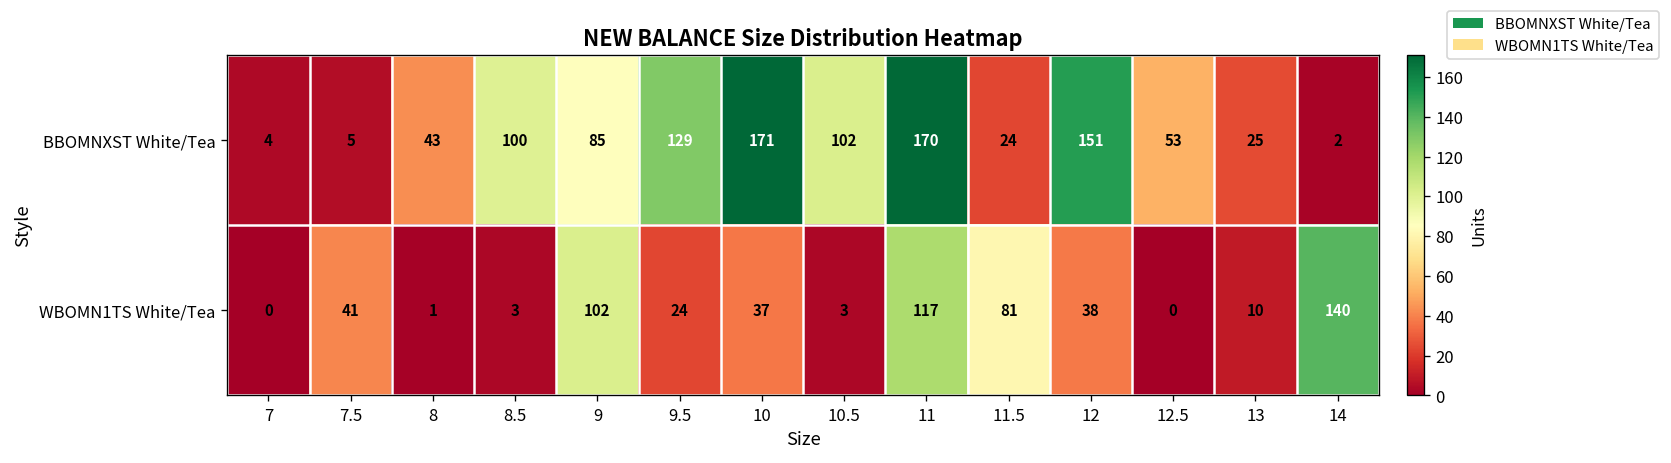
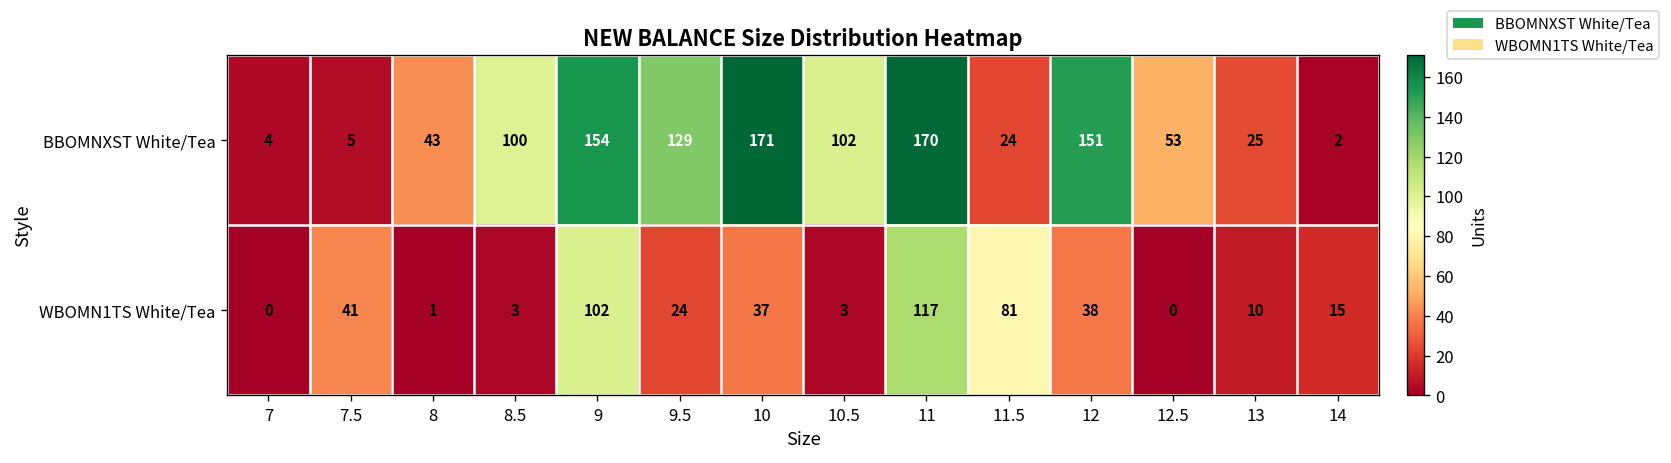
BBOMNXST White/Tea, 9: 85 -> 154
WBOMN1TS White/Tea, 14: 140 -> 15
